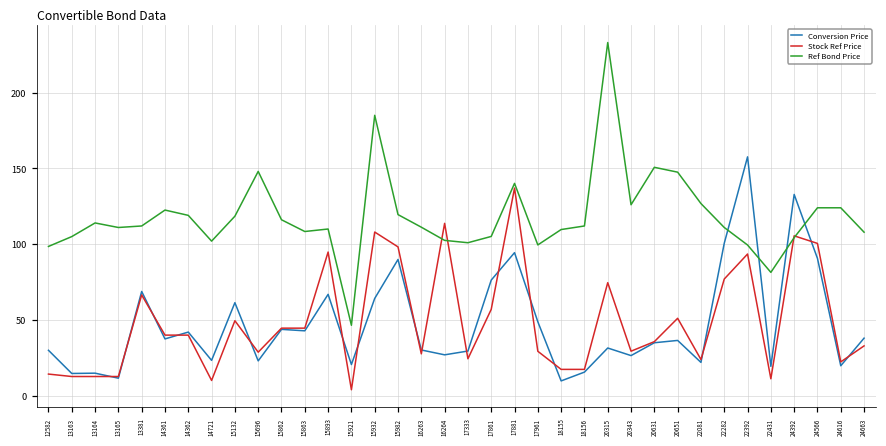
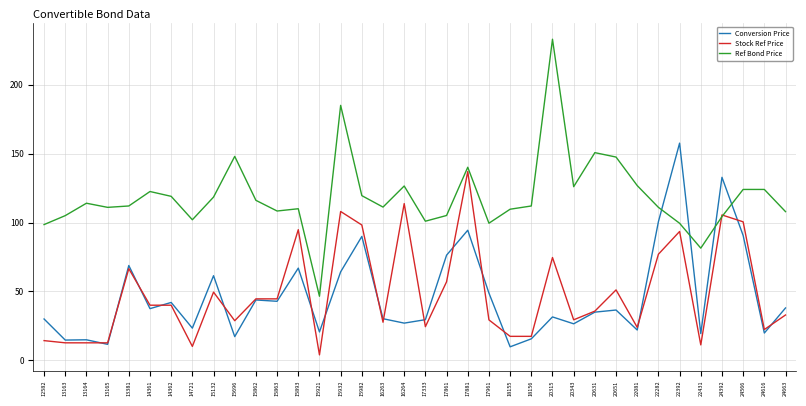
Conversion Price, 15696: 23 -> 17
Ref Bond Price, 16264: 103 -> 127
